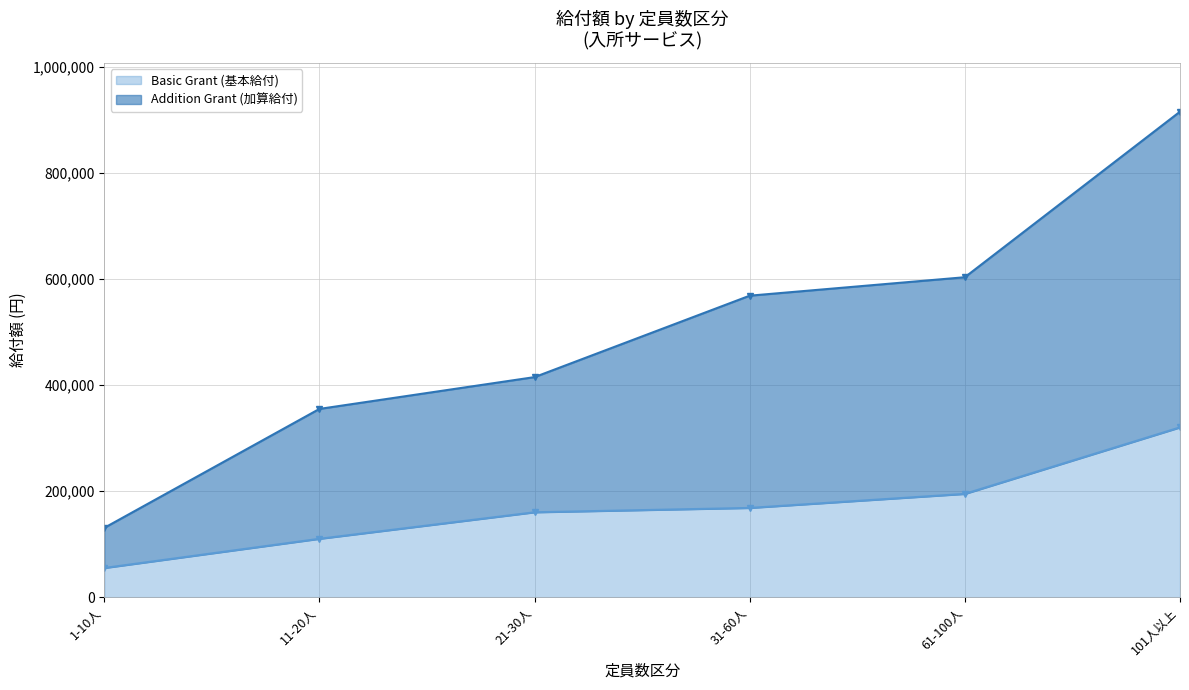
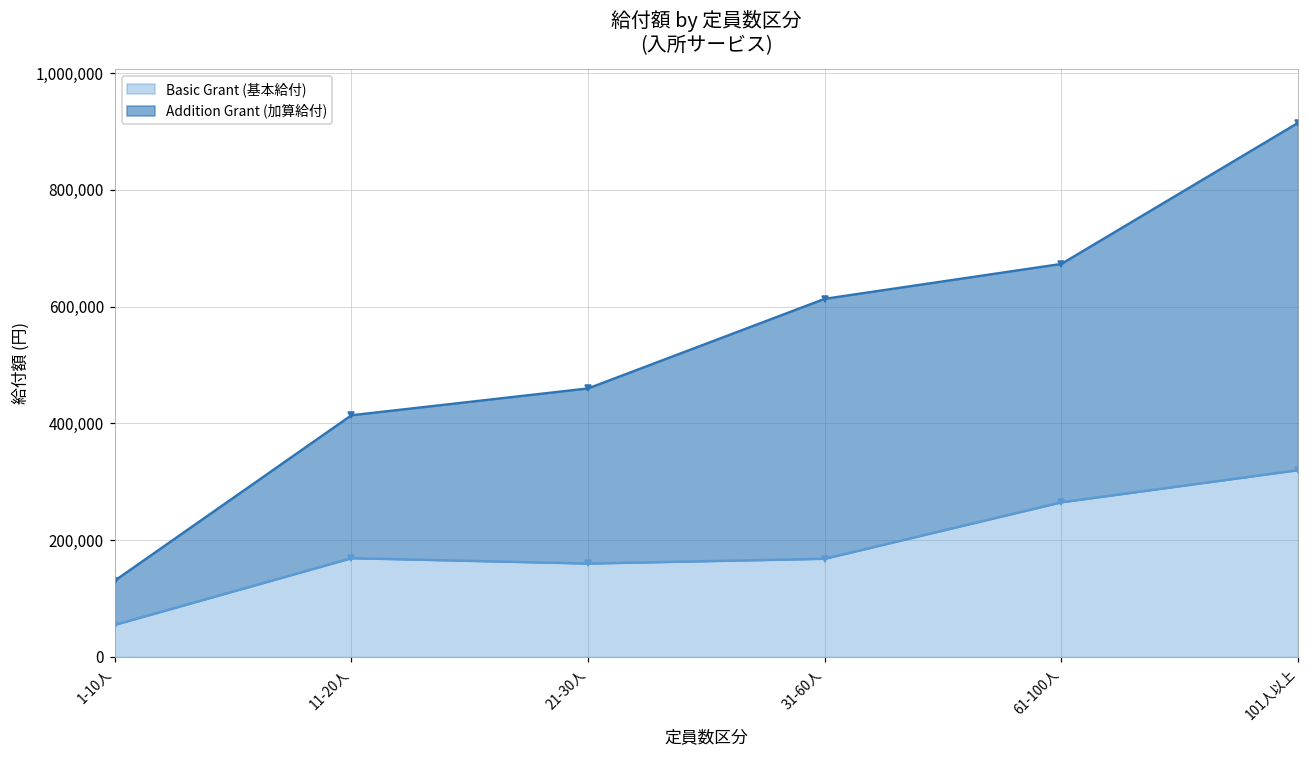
Basic Grant (基本給付), 11-20人: 110,000 -> 170,000
Addition Grant (加算給付), 21-30人: 250,000 -> 300,000
Addition Grant (加算給付), 31-60人: 400,000 -> 450,000
Basic Grant (基本給付), 61-100人: 190,000 -> 270,000
